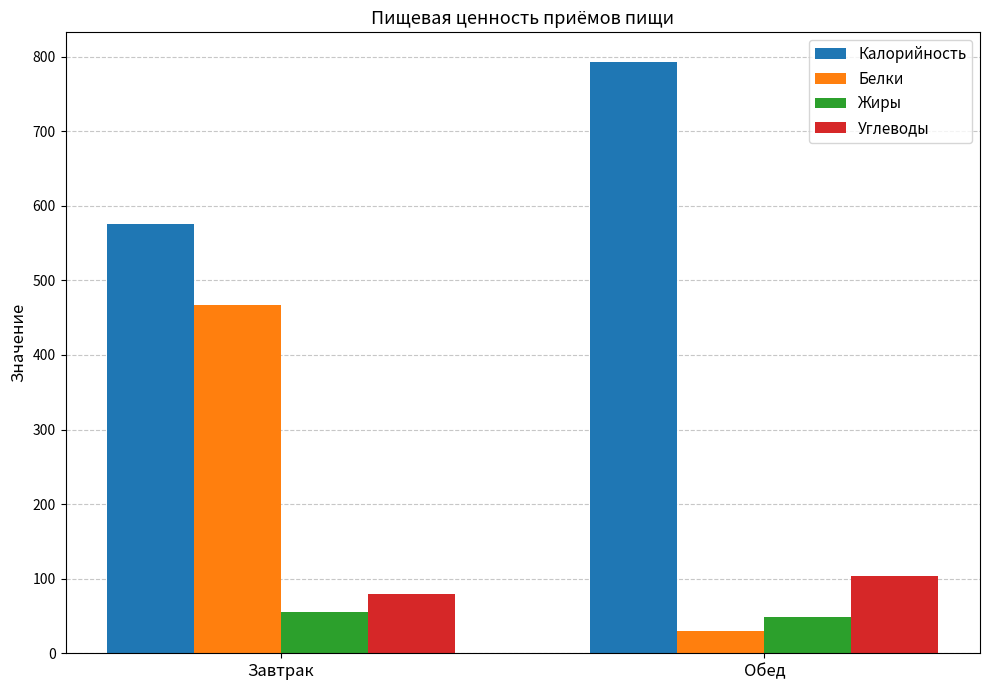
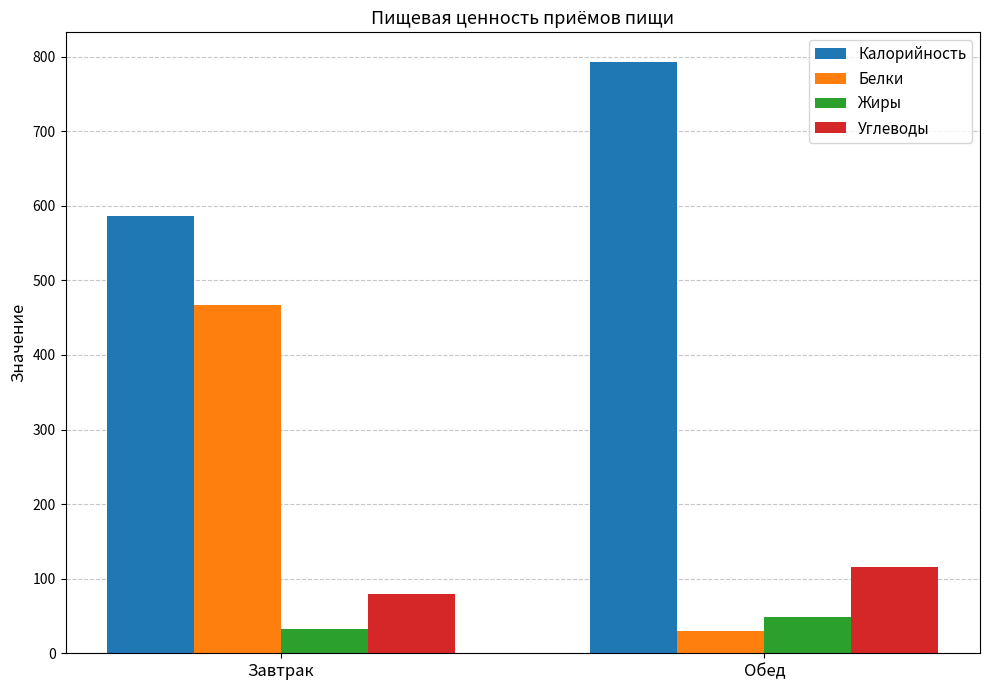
Калорийность, Завтрак: 580 -> 590
Жиры, Завтрак: 60 -> 30
Углеводы, Обед: 100 -> 120
